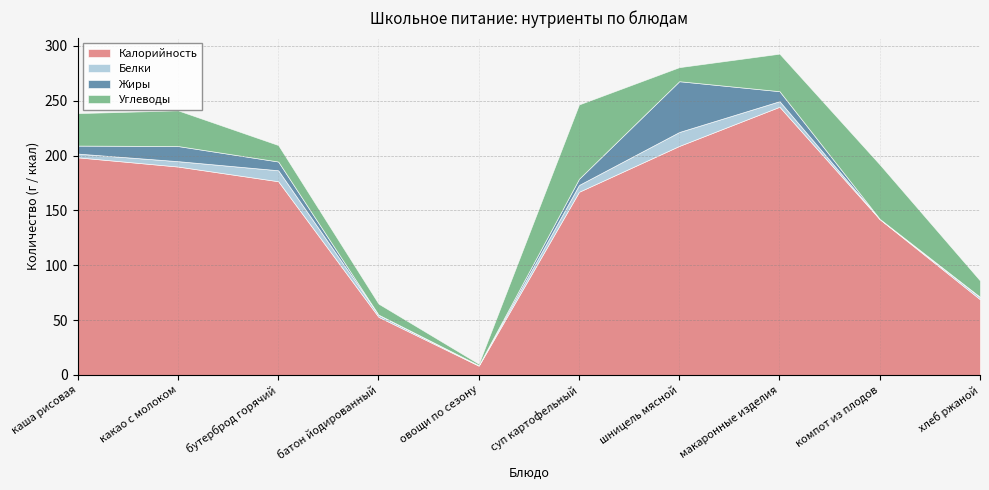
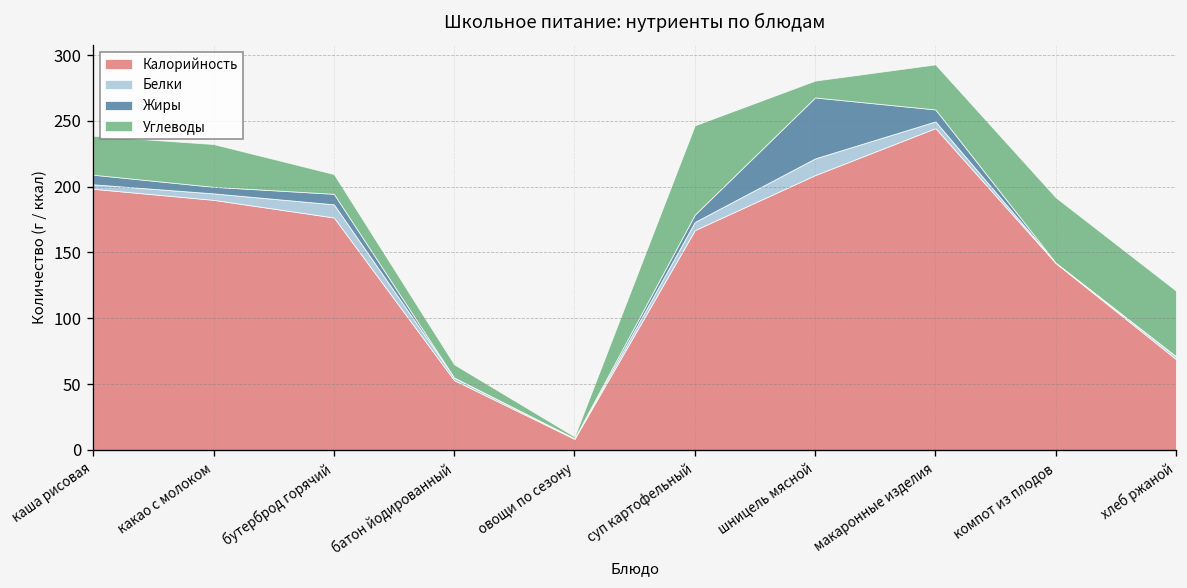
Жиры, какао с молоком: 14 -> 5
Углеводы, хлеб ржаной: 15 -> 50
